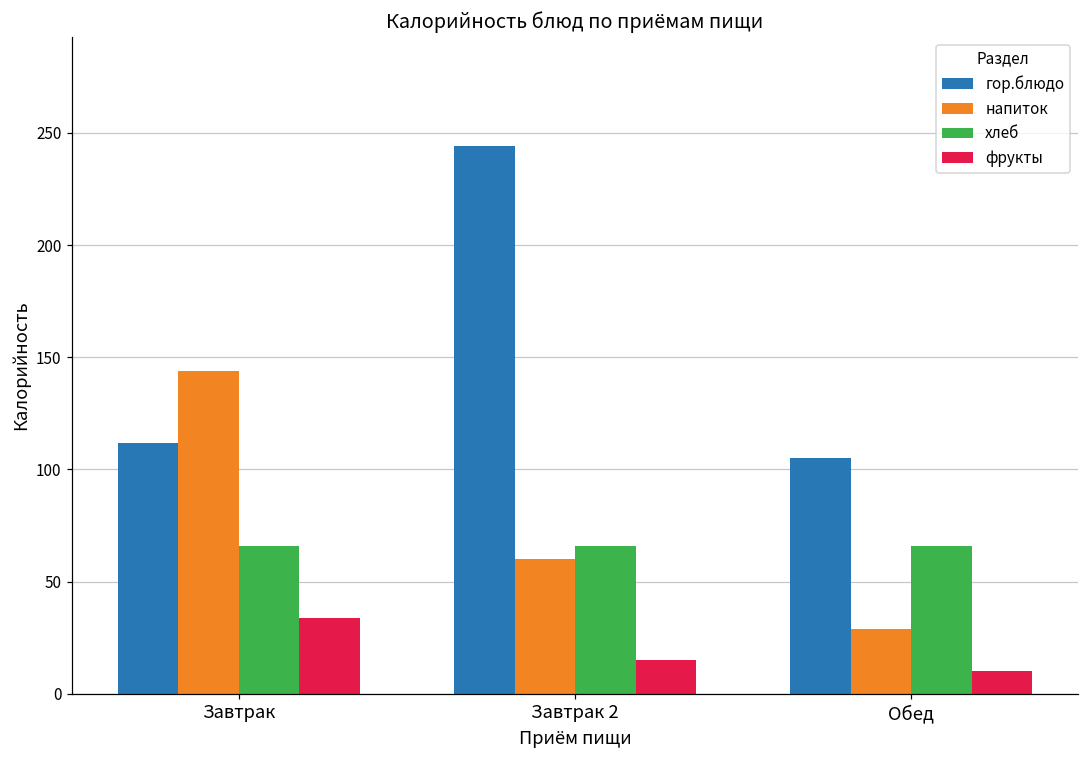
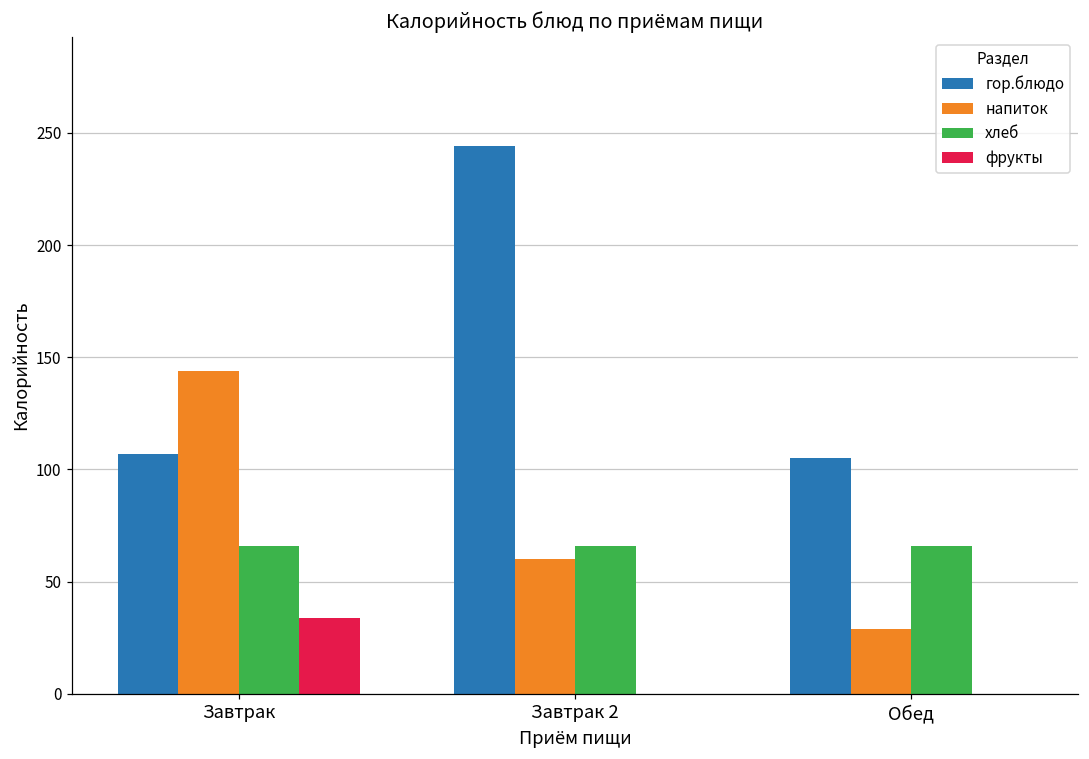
гор.блюдо, Завтрак: 112 -> 107
фрукты, Завтрак 2: 15 -> 0
фрукты, Обед: 10 -> 0
